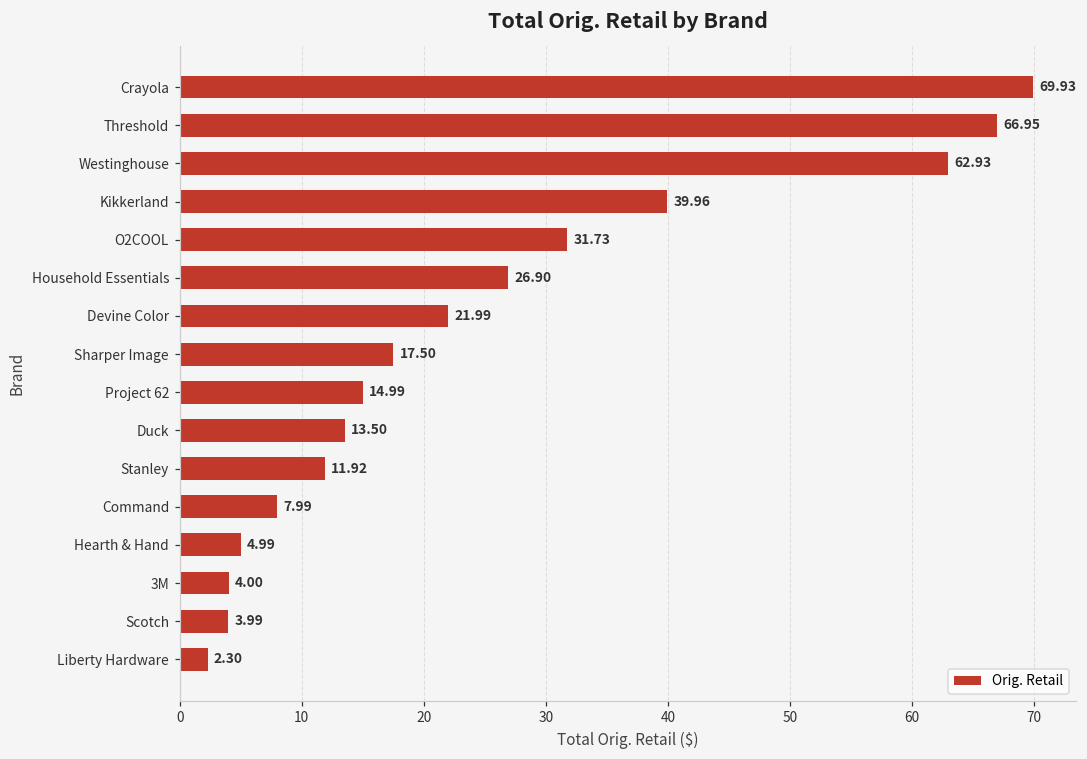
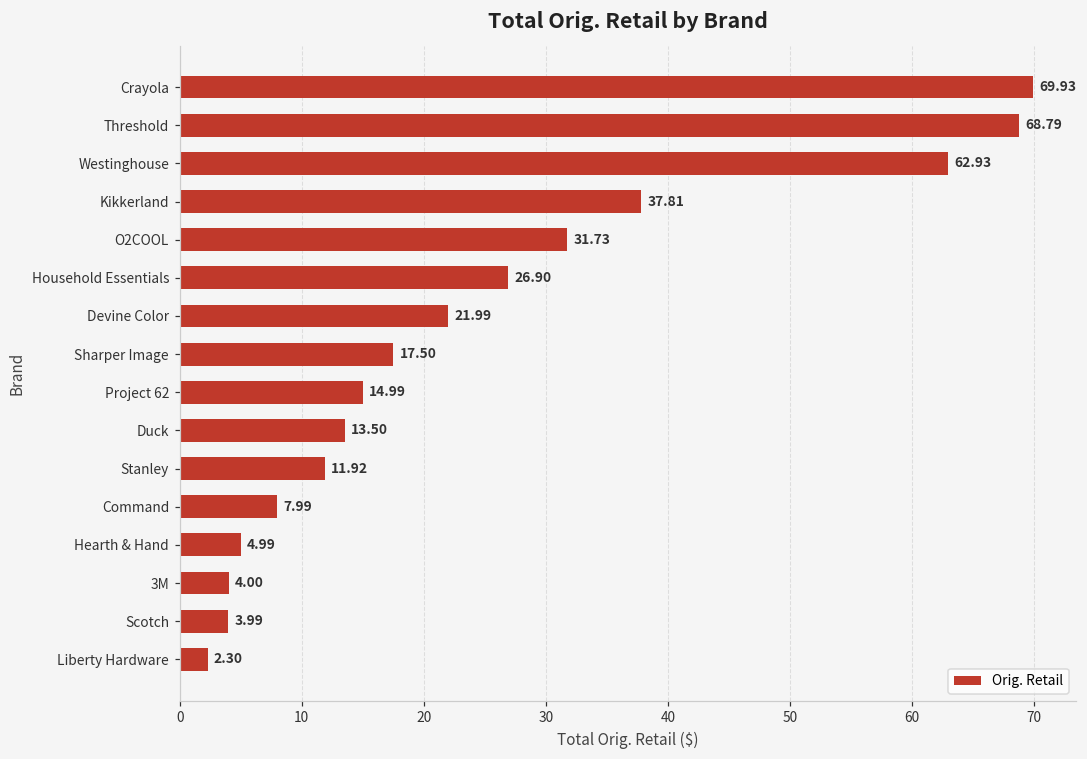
Threshold: 66.95 -> 68.79
Kikkerland: 39.96 -> 37.81
